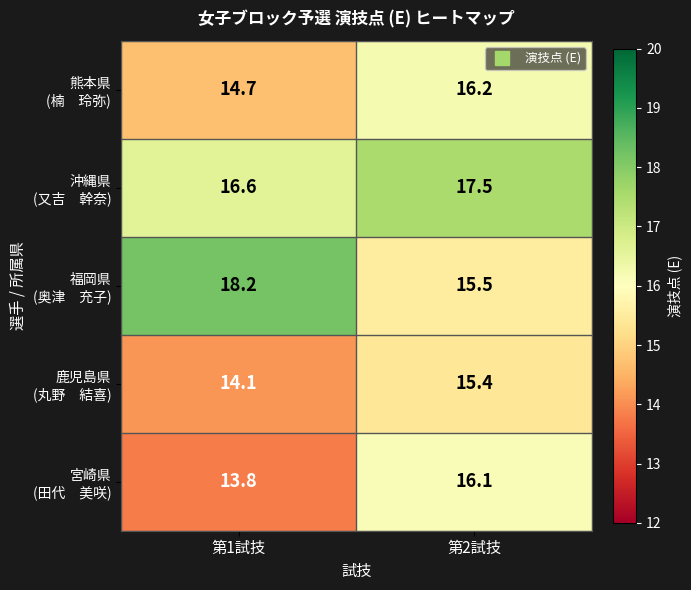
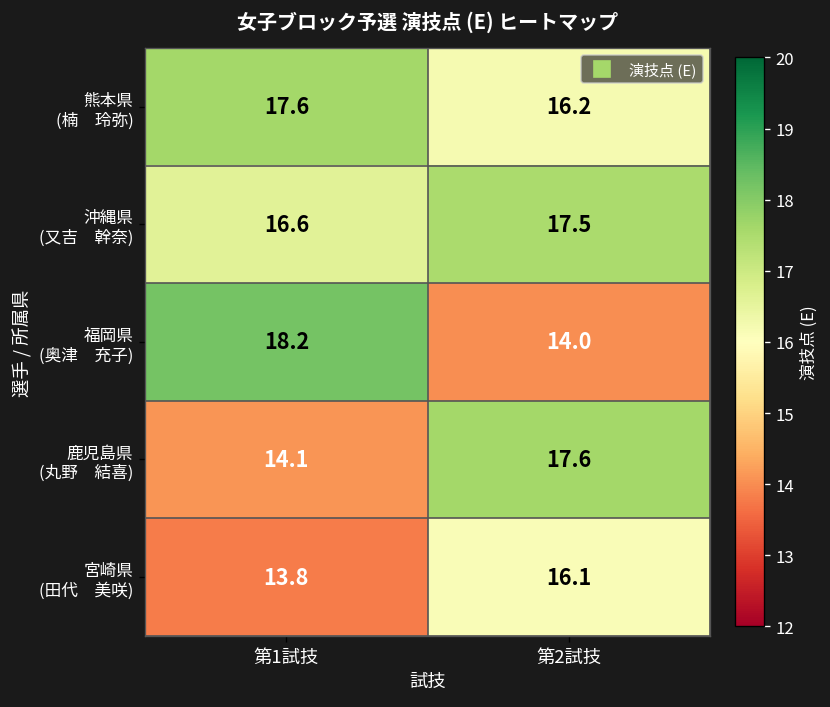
熊本県 (楠 玲弥), 第1試技: 14.7 -> 17.6
福岡県 (奥津 充子), 第2試技: 15.5 -> 14.0
鹿児島県 (丸野 結喜), 第2試技: 15.4 -> 17.6
